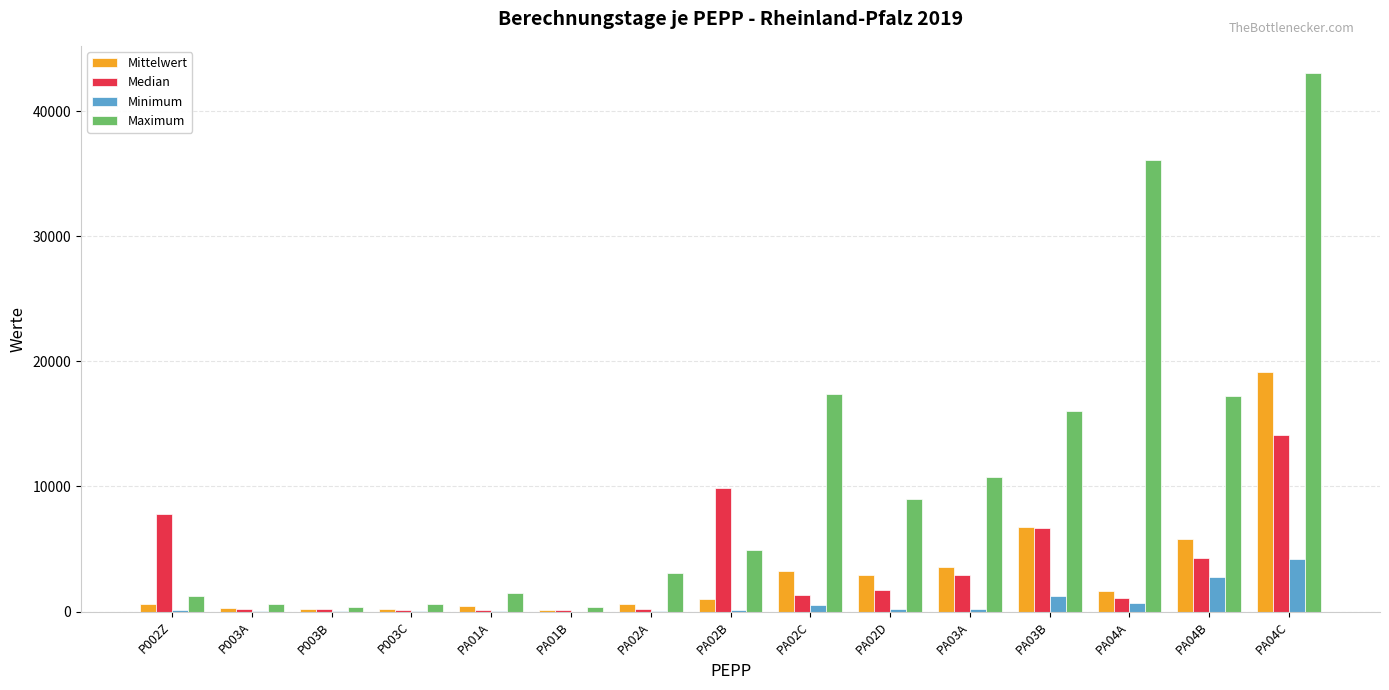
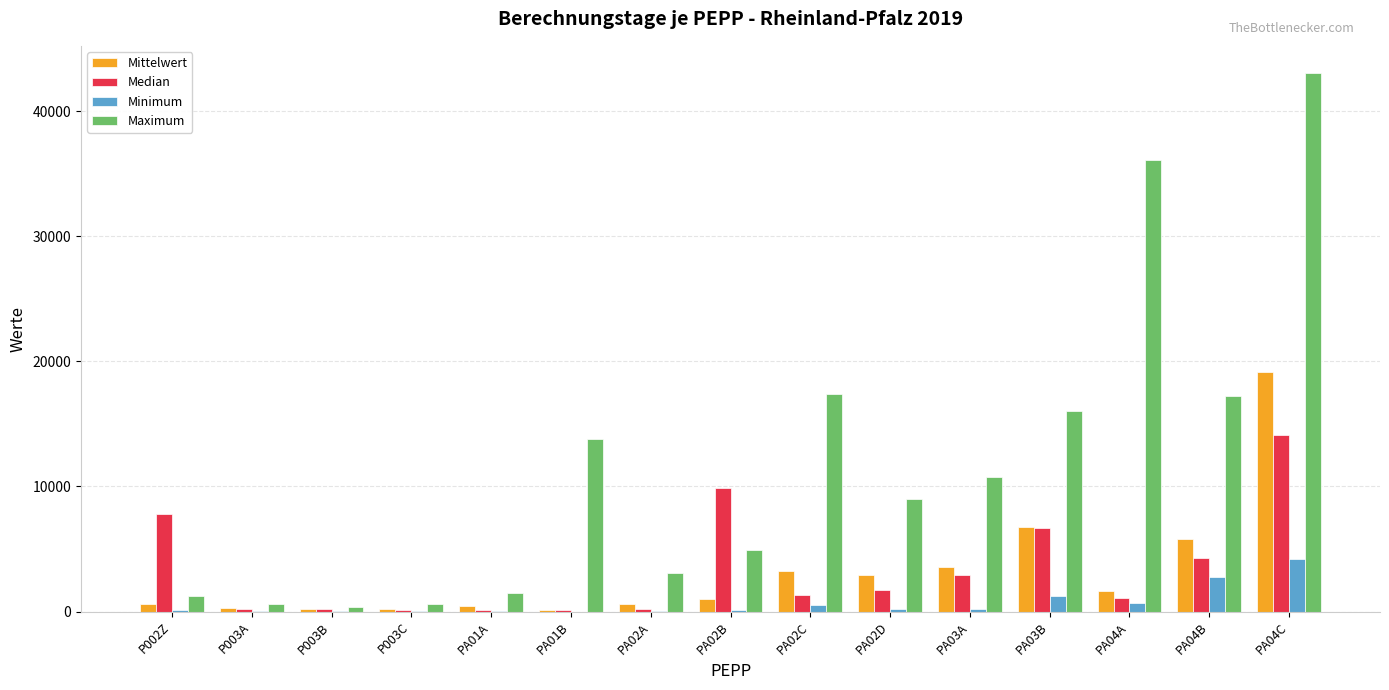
Maximum, PA01B: 300 -> 13800
